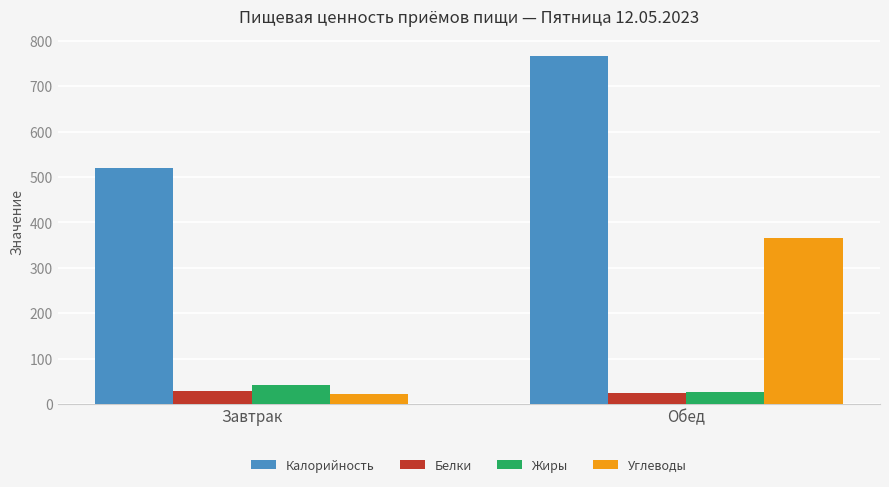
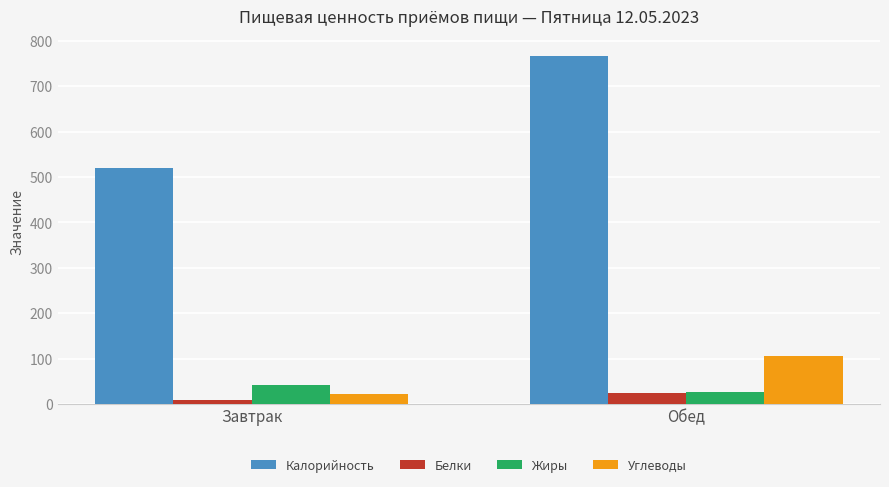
Белки, Завтрак: 30 -> 10
Углеводы, Обед: 370 -> 110
